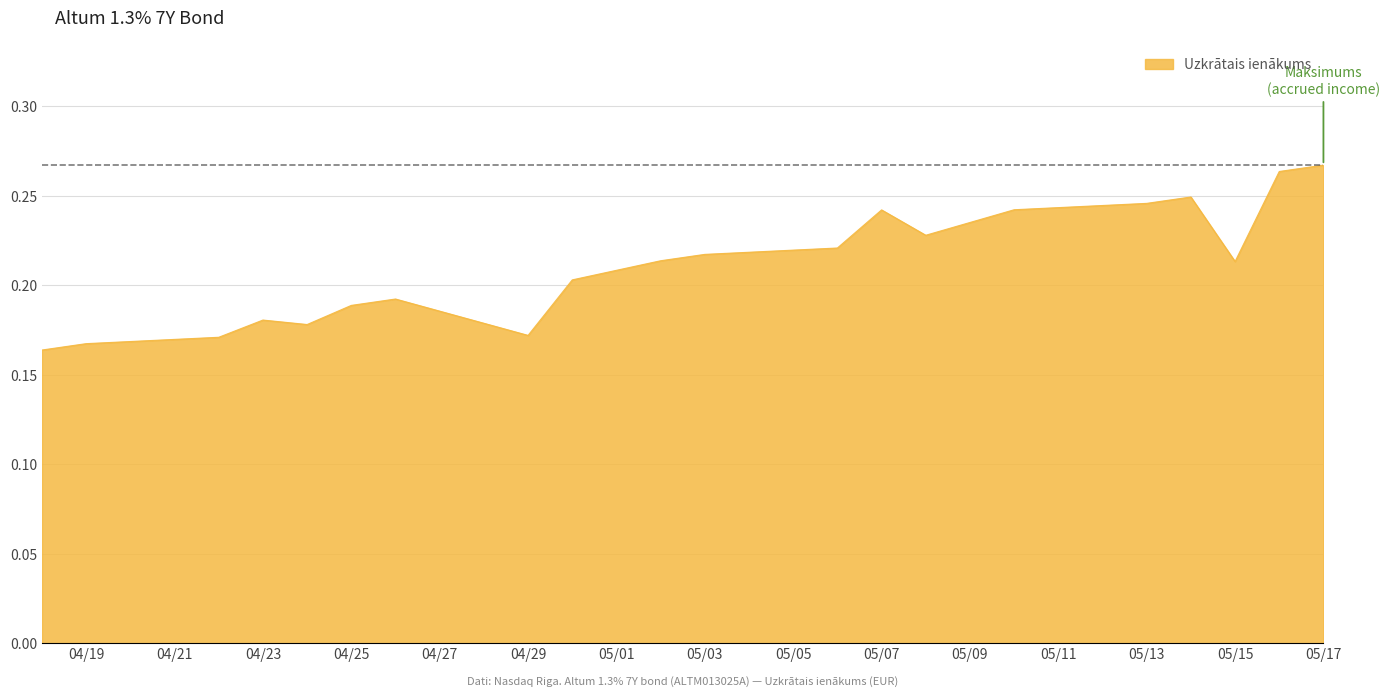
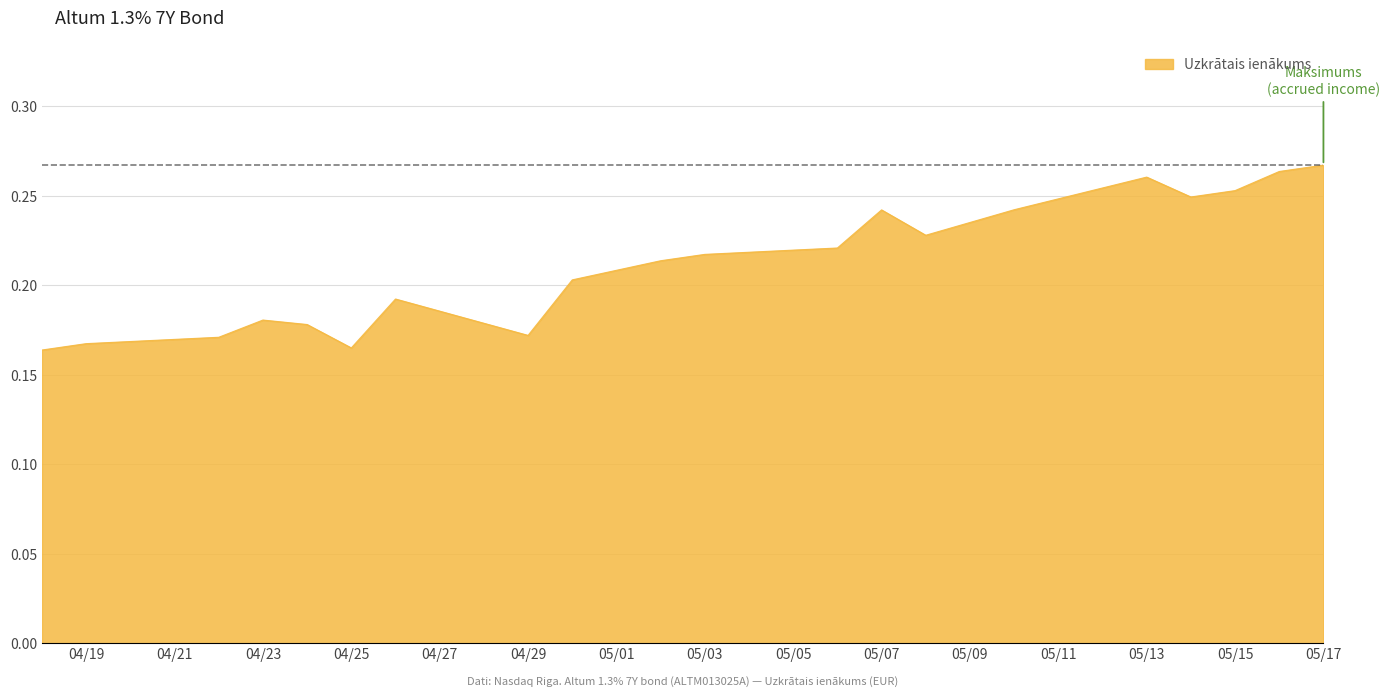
04/25: 0.189 -> 0.165
05/13: 0.246 -> 0.260
05/15: 0.213 -> 0.253
